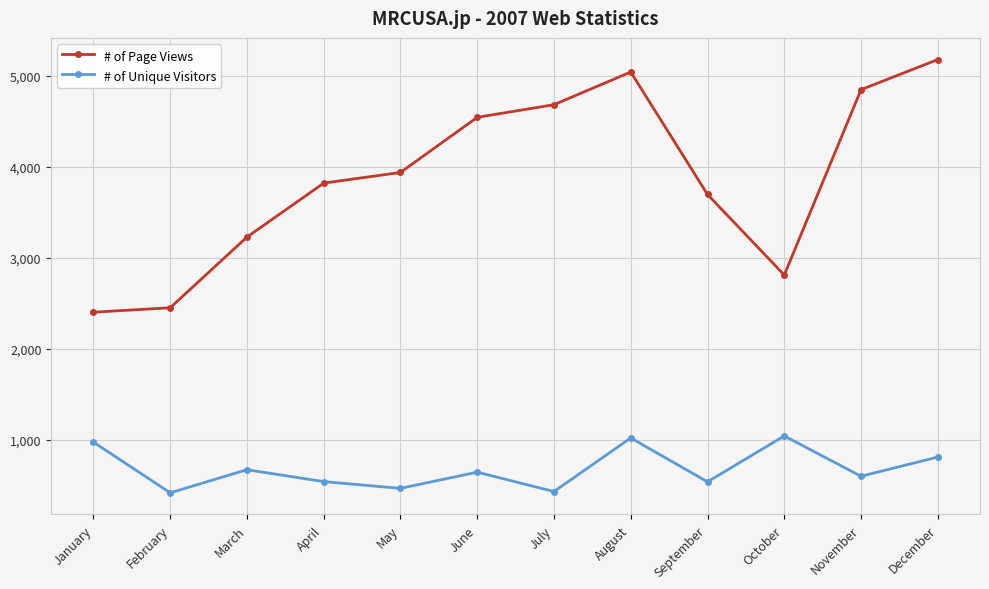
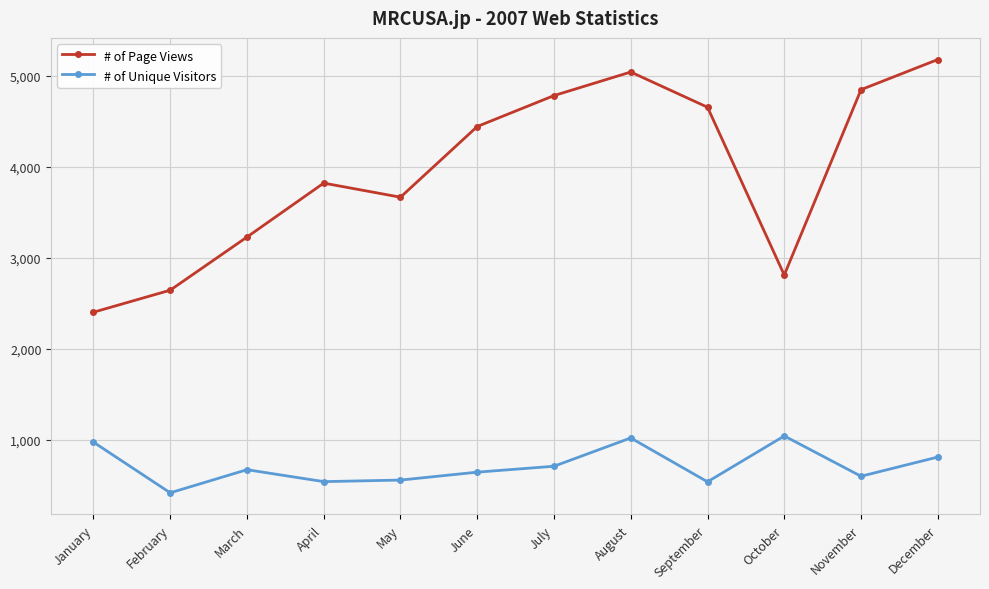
# of Page Views, February: 2,500 -> 2,600
# of Page Views, May: 3,900 -> 3,700
# of Unique Visitors, May: 500 -> 600
# of Page Views, June: 4,500 -> 4,400
# of Page Views, July: 4,700 -> 4,800
# of Unique Visitors, July: 400 -> 700
# of Page Views, September: 3,700 -> 4,700
